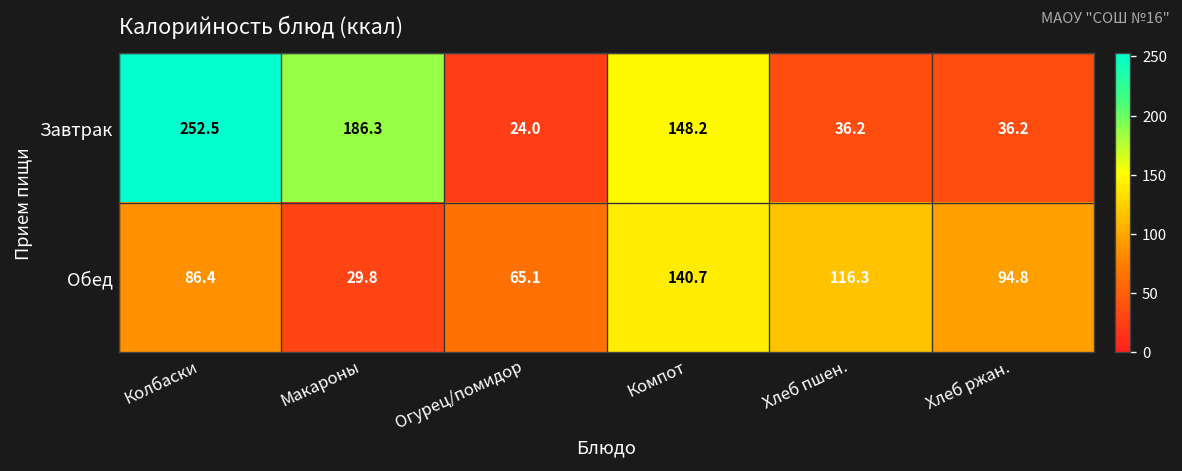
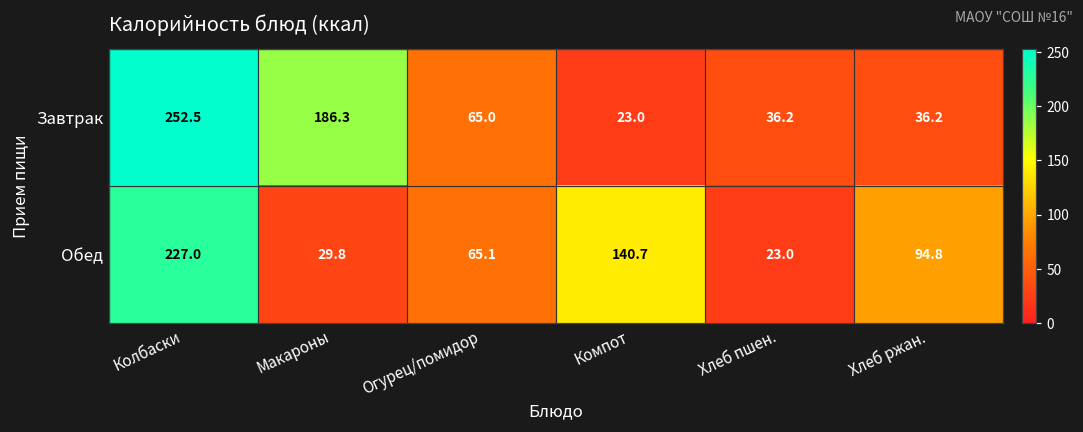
Завтрак, Огурец/помидор: 24.0 -> 65.0
Завтрак, Компот: 148.2 -> 23.0
Обед, Колбаски: 86.4 -> 227.0
Обед, Хлеб пшен.: 116.3 -> 23.0
